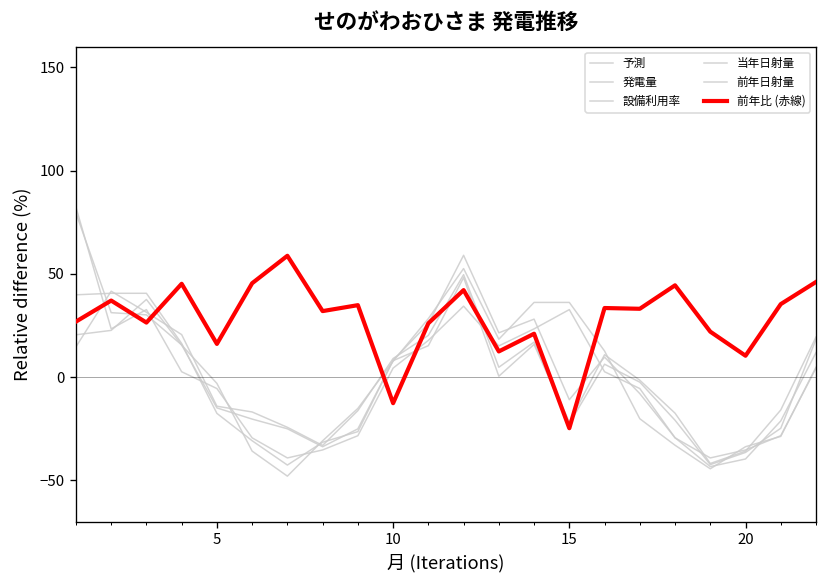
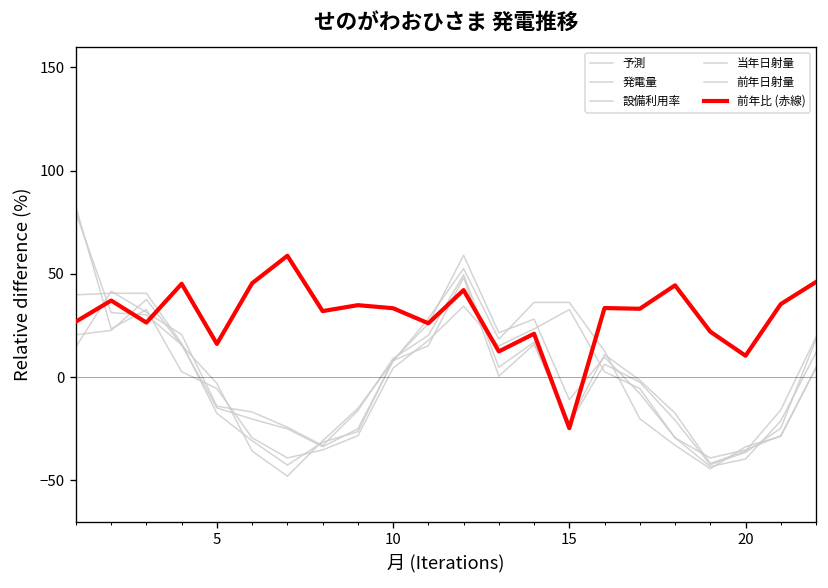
前年比 (赤線), 10: -13 -> 33
